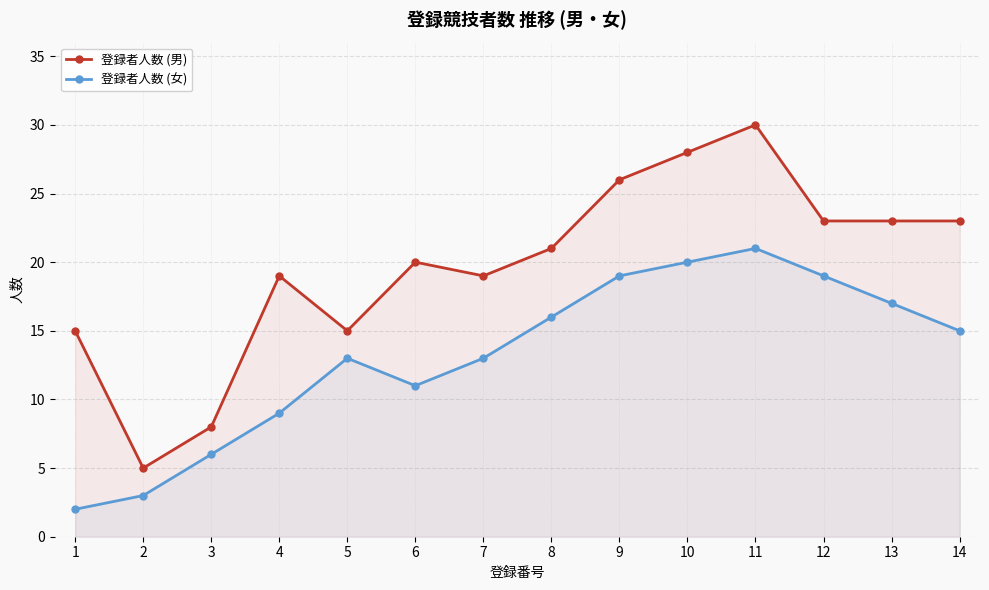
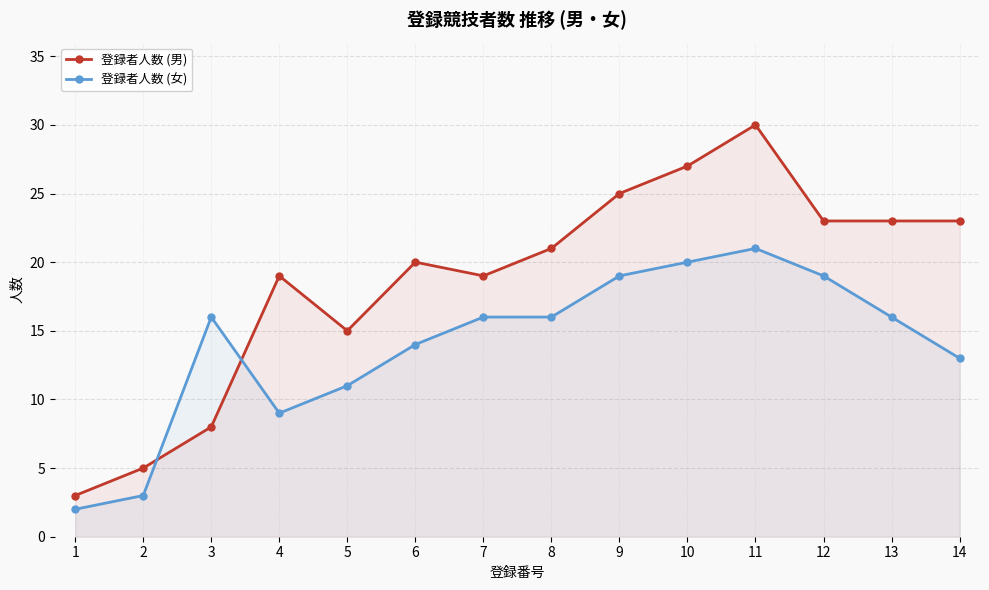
登録者人数 (男), 1: 15 -> 3
登録者人数 (女), 3: 6 -> 16
登録者人数 (女), 5: 13 -> 11
登録者人数 (女), 6: 11 -> 14
登録者人数 (女), 7: 13 -> 16
登録者人数 (男), 9: 26 -> 25
登録者人数 (男), 10: 28 -> 27
登録者人数 (女), 13: 17 -> 16
登録者人数 (女), 14: 15 -> 13
